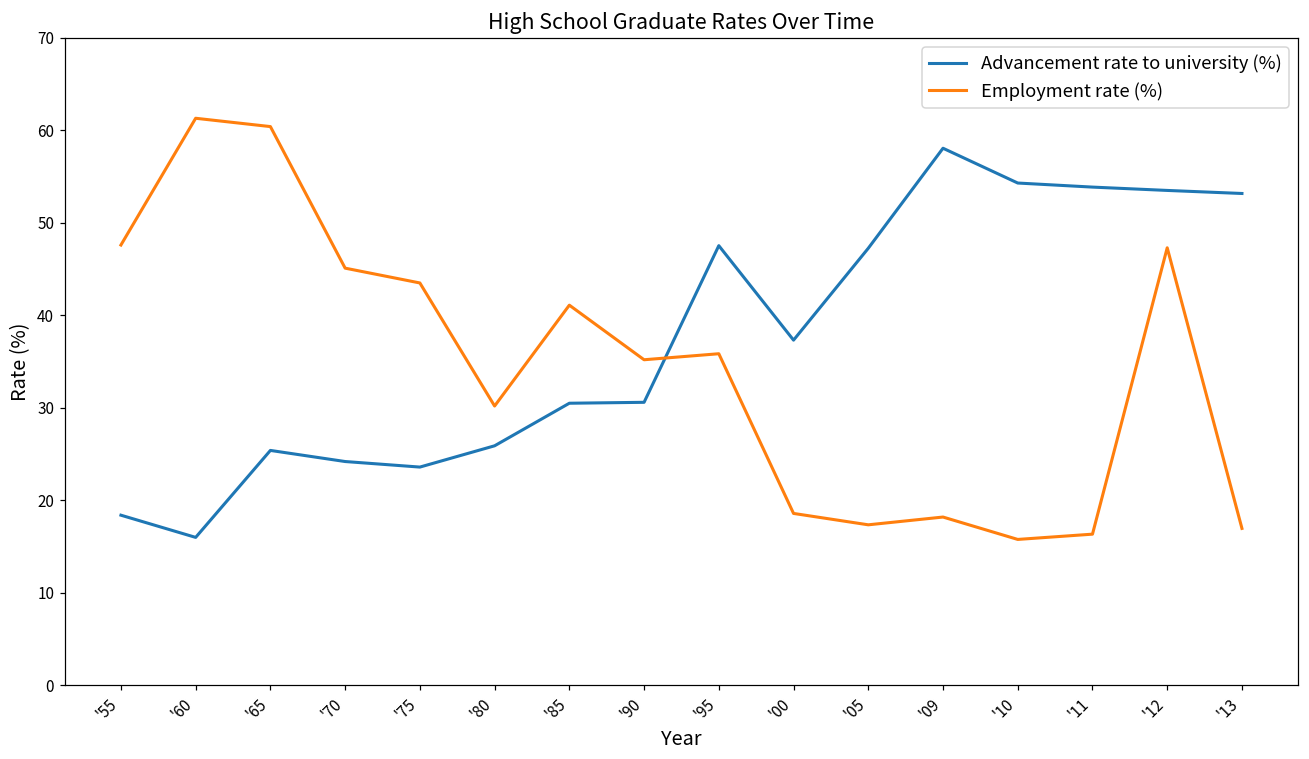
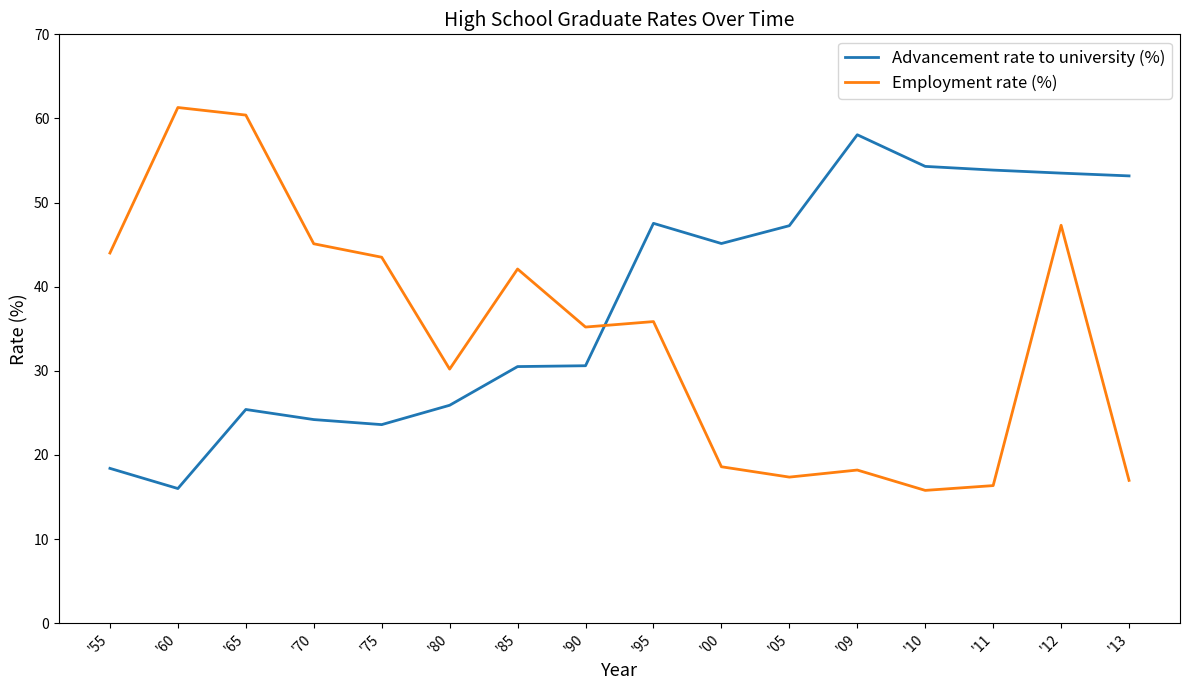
Employment rate (%), '55: 48 -> 44
Employment rate (%), '85: 41 -> 42
Advancement rate to university (%), '00: 37 -> 45
